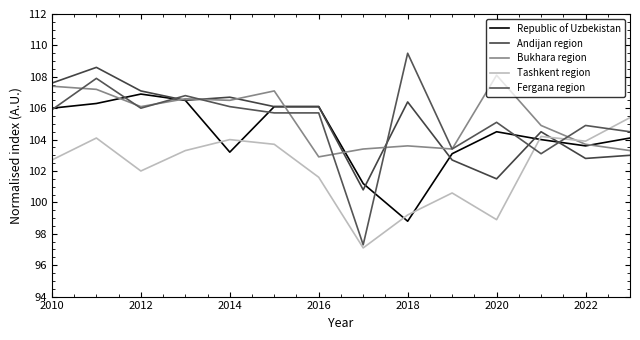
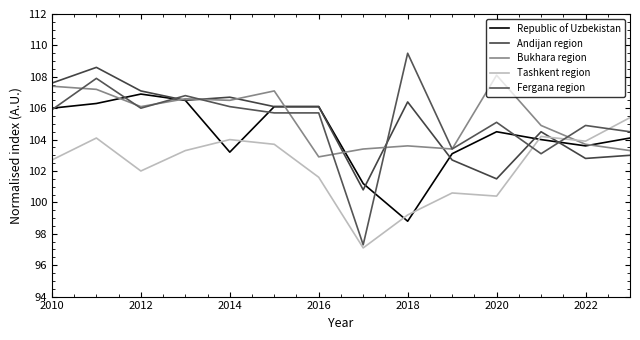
Tashkent region, 2020: 98.9 -> 100.4
